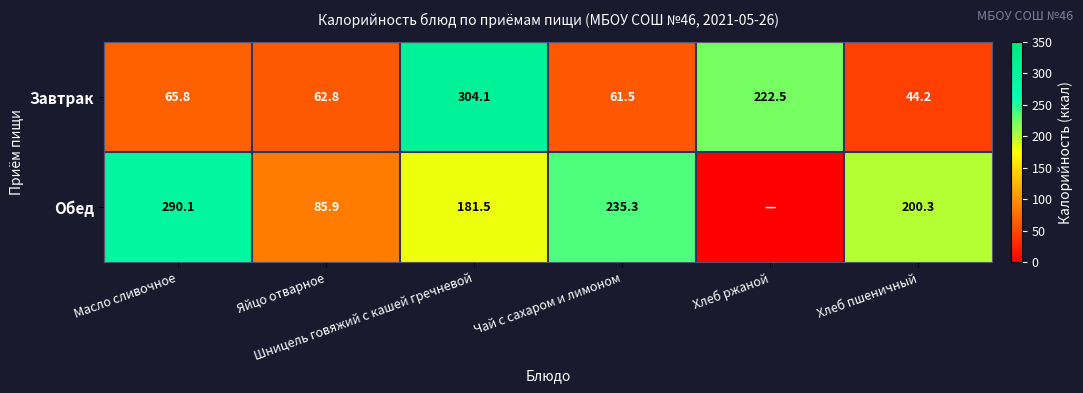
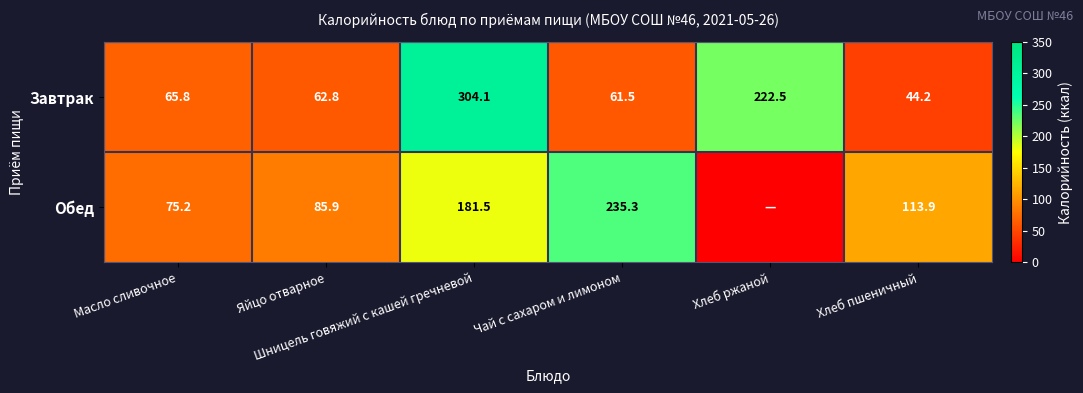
Обед, Масло сливочное: 290.1 -> 75.2
Обед, Хлеб пшеничный: 200.3 -> 113.9
